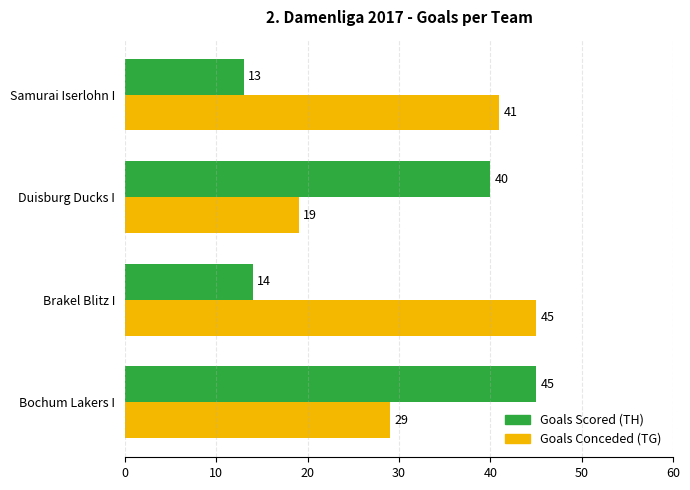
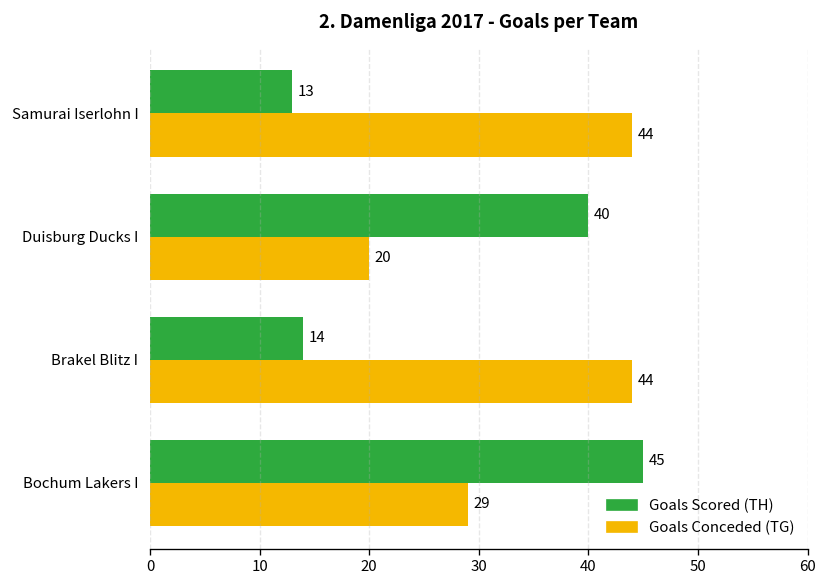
Goals Conceded (TG), Samurai Iserlohn I: 41 -> 44
Goals Conceded (TG), Duisburg Ducks I: 19 -> 20
Goals Conceded (TG), Brakel Blitz I: 45 -> 44
